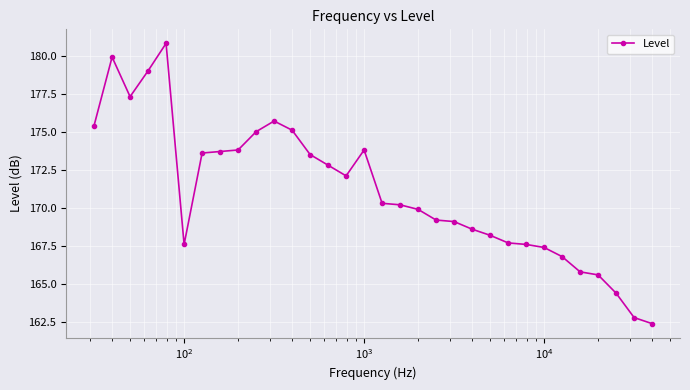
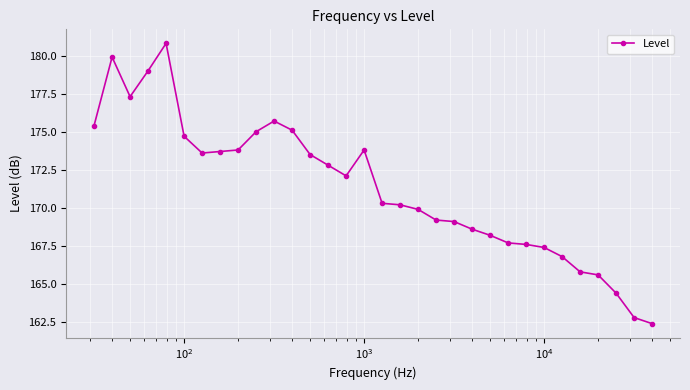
10^2: 167.6 -> 174.7
